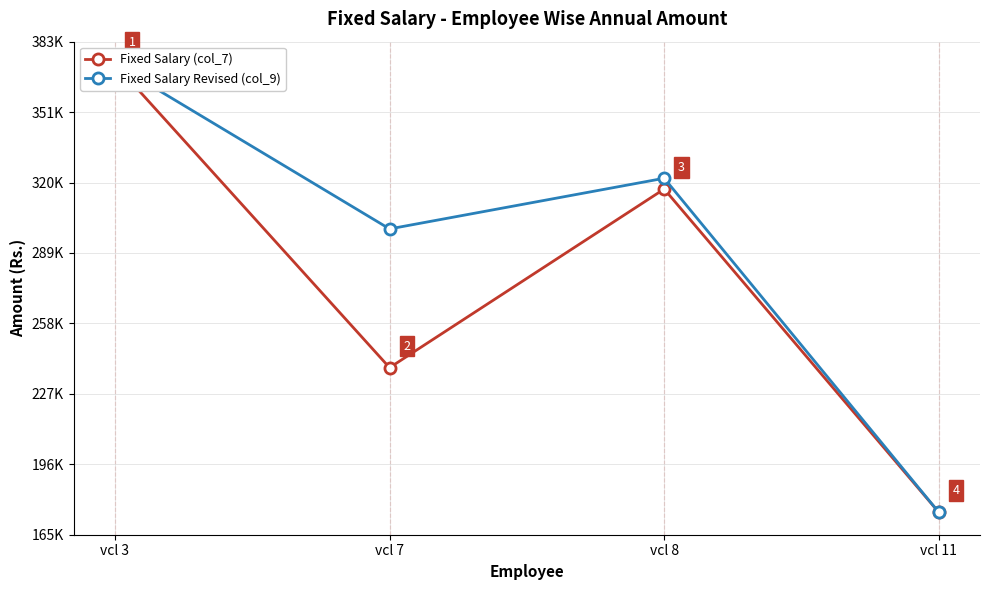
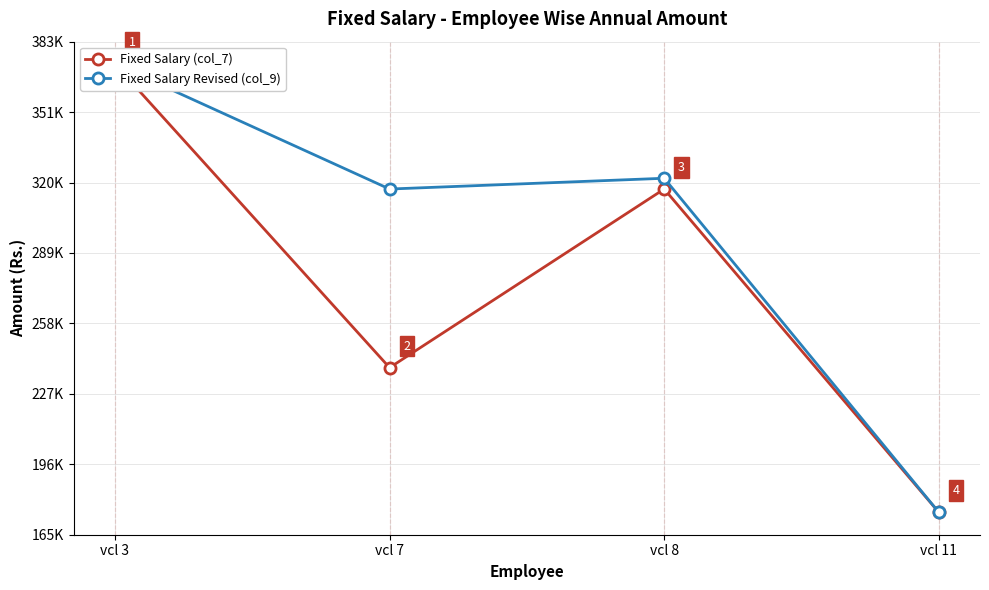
Fixed Salary Revised (col_9), vcl 7: 300000 -> 318000
